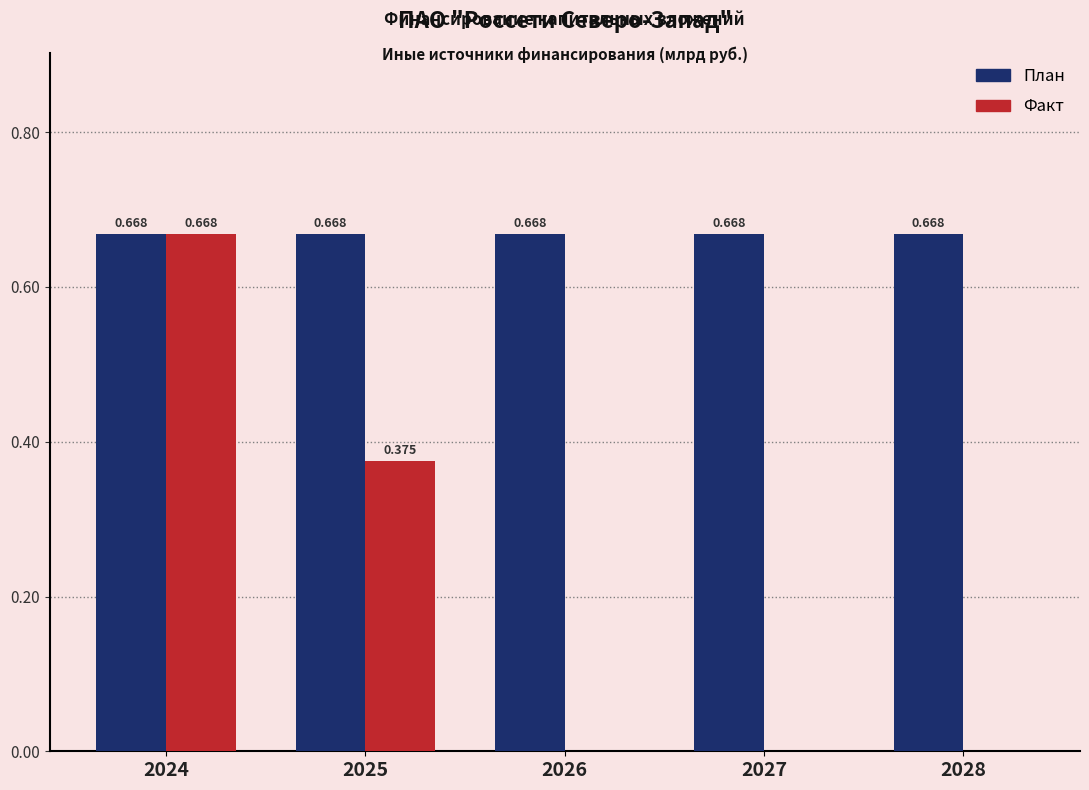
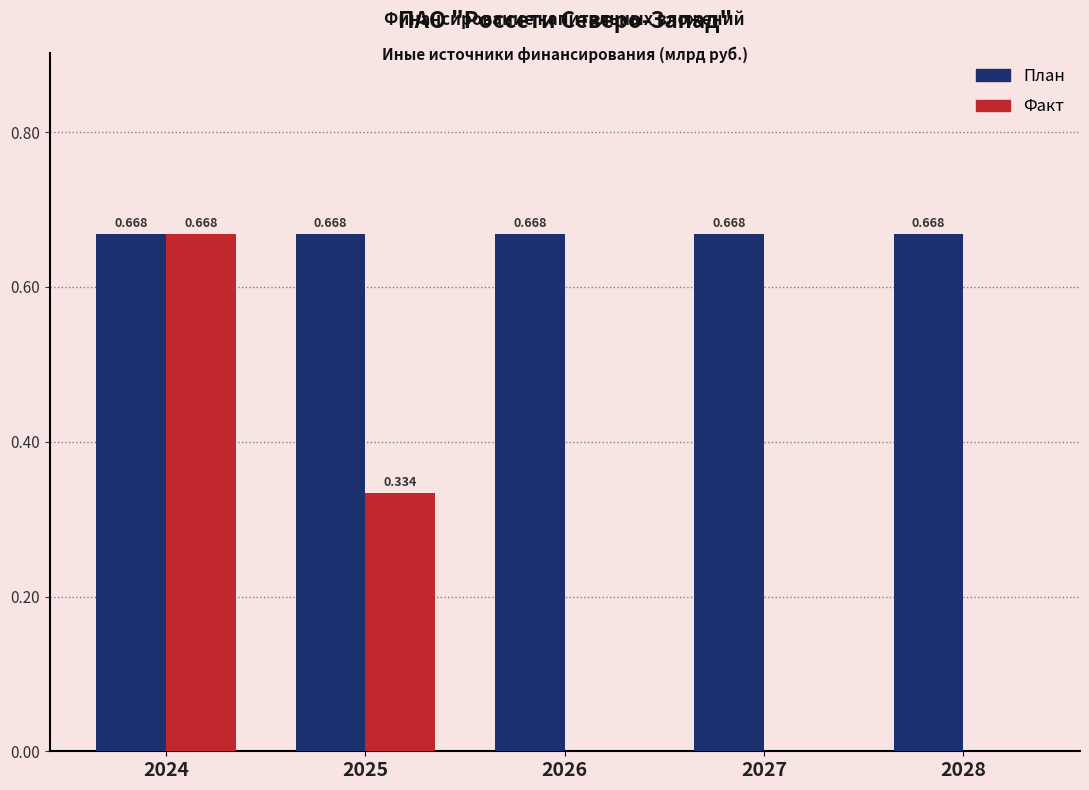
Факт, 2025: 0.375 -> 0.334
